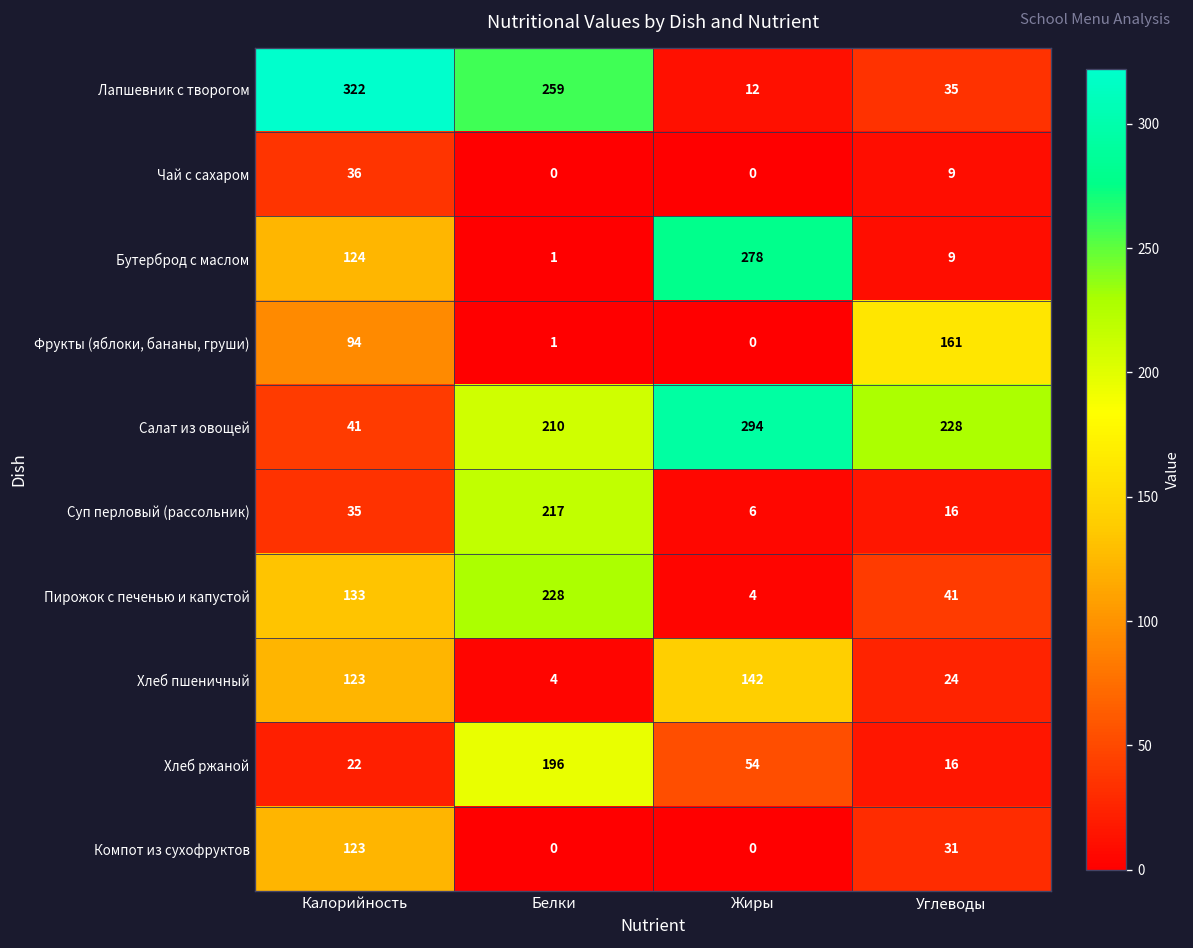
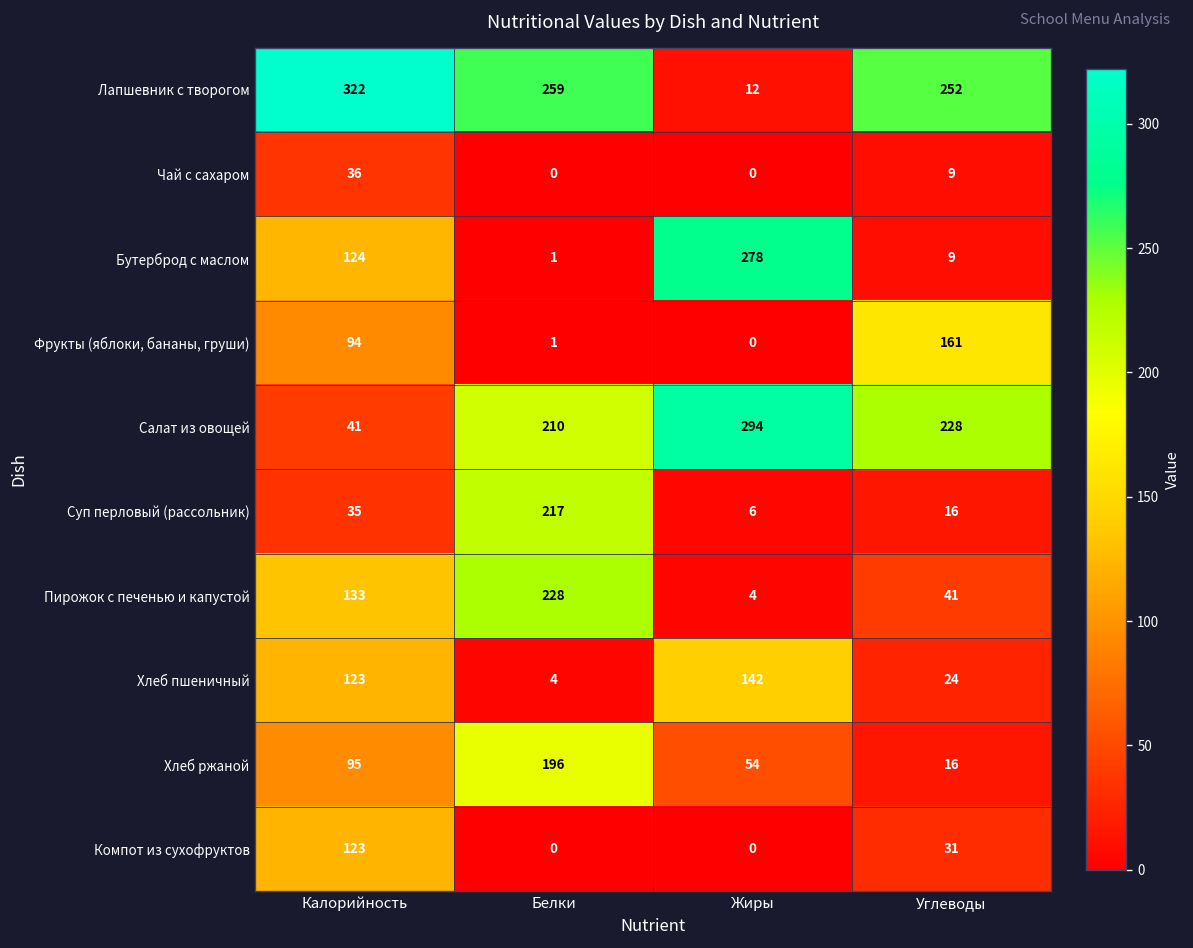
Лапшевник с творогом, Углеводы: 35 -> 252
Хлеб ржаной, Калорийность: 22 -> 95
